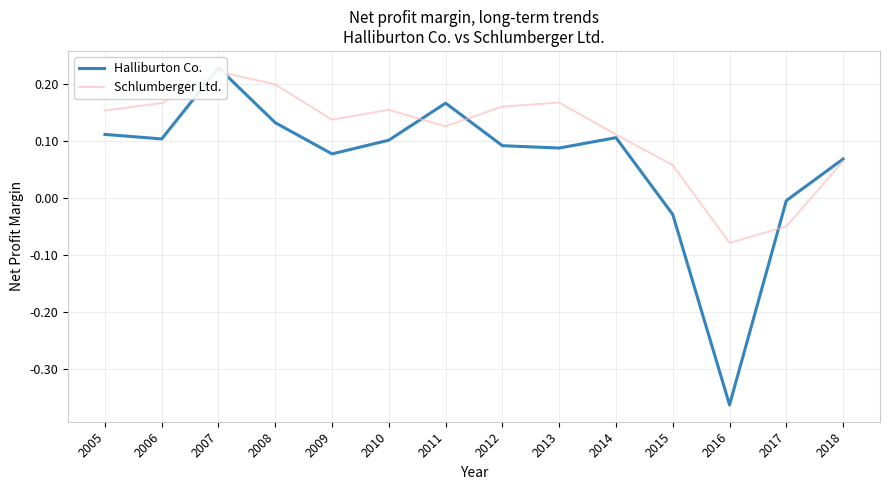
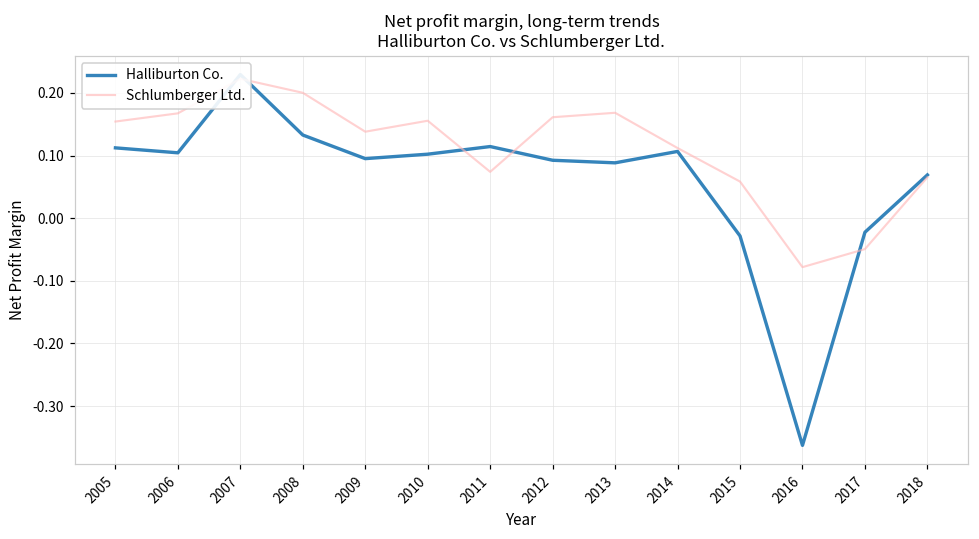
Halliburton Co., 2009: 0.08 -> 0.10
Halliburton Co., 2011: 0.17 -> 0.11
Schlumberger Ltd., 2011: 0.13 -> 0.07
Halliburton Co., 2017: 0.00 -> -0.02
